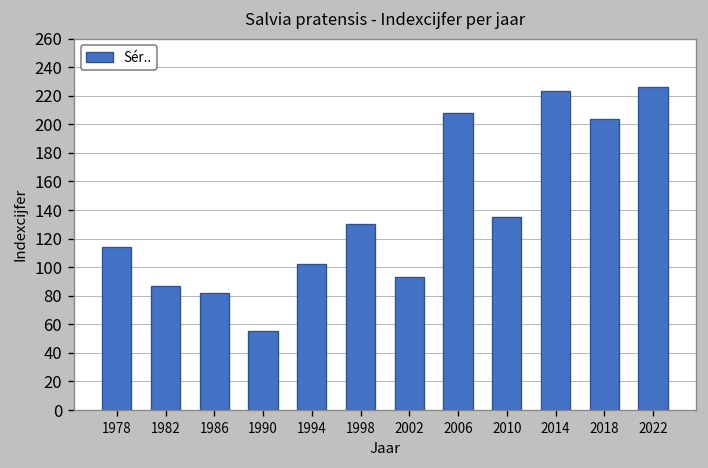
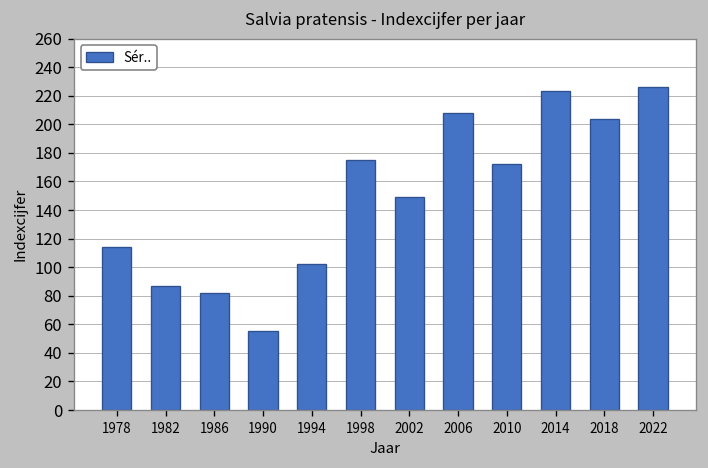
1998: 130 -> 175
2002: 93 -> 149
2010: 135 -> 172
